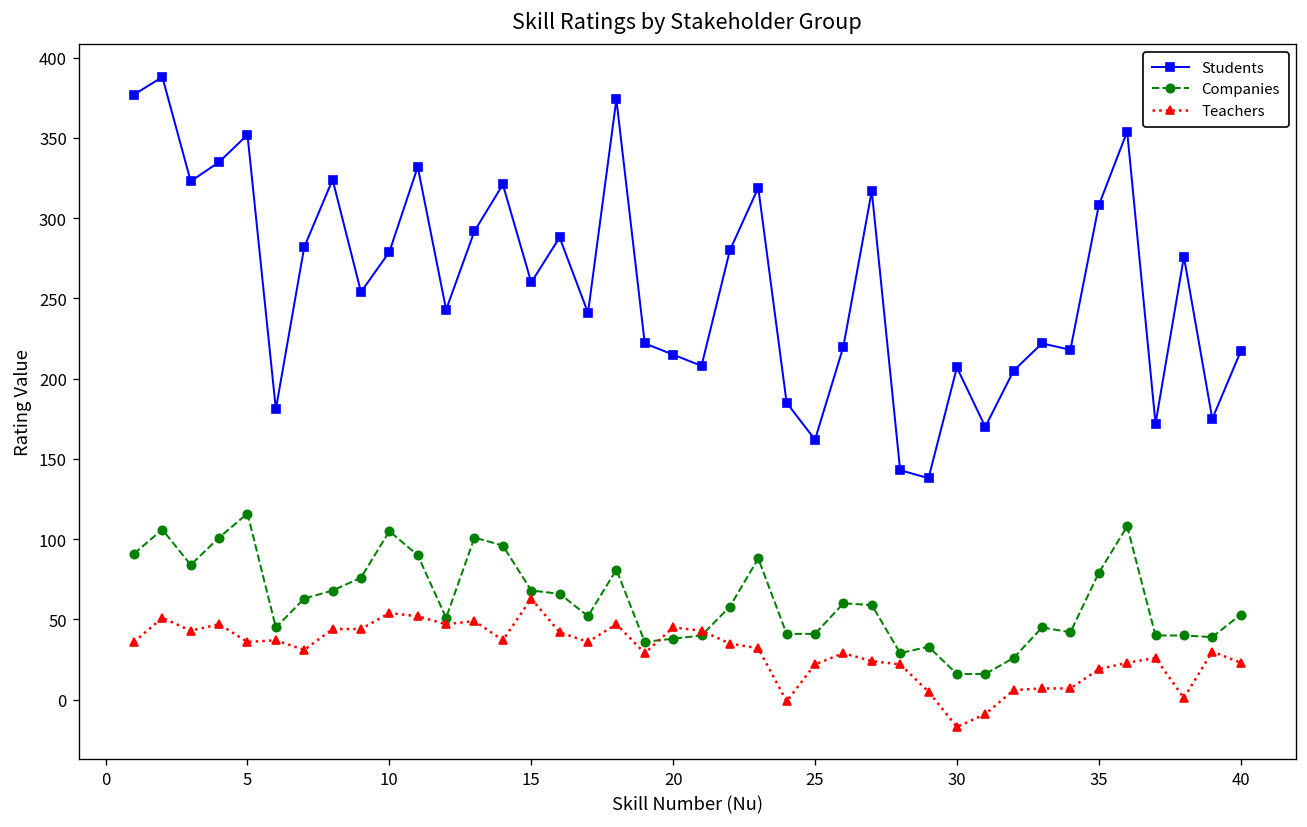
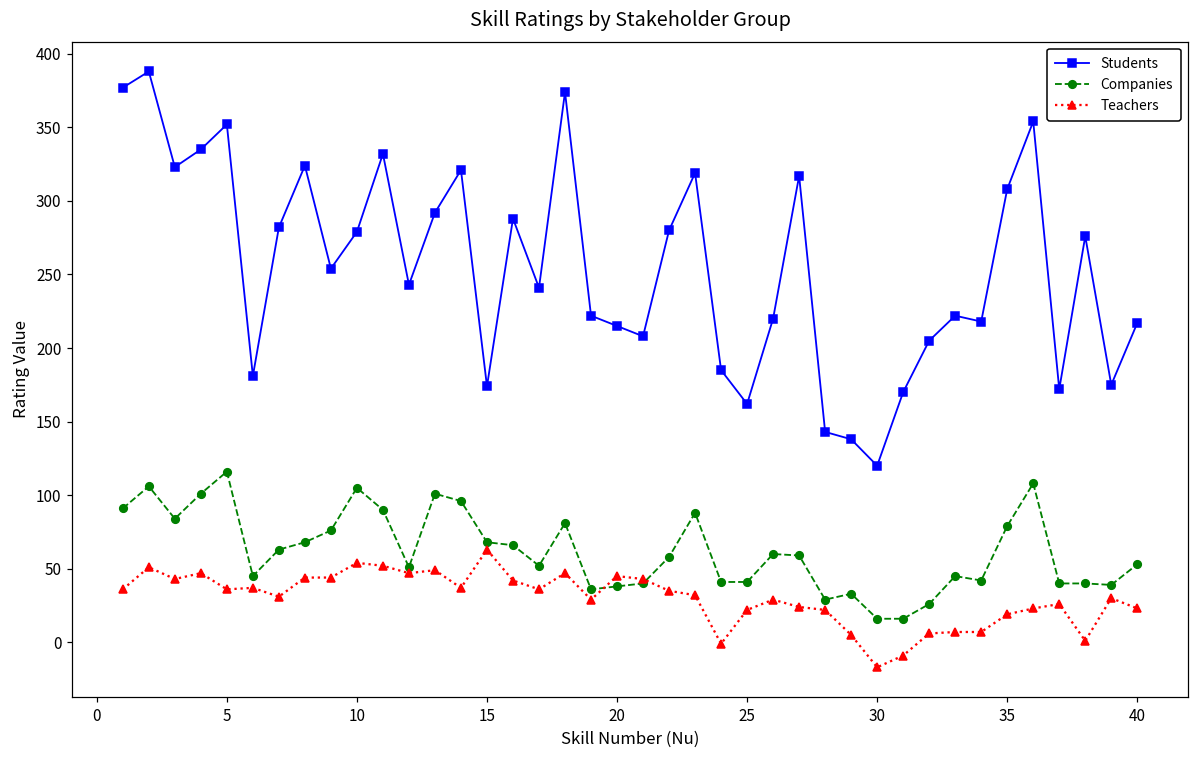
Students, 15: 260 -> 174
Students, 30: 207 -> 120
